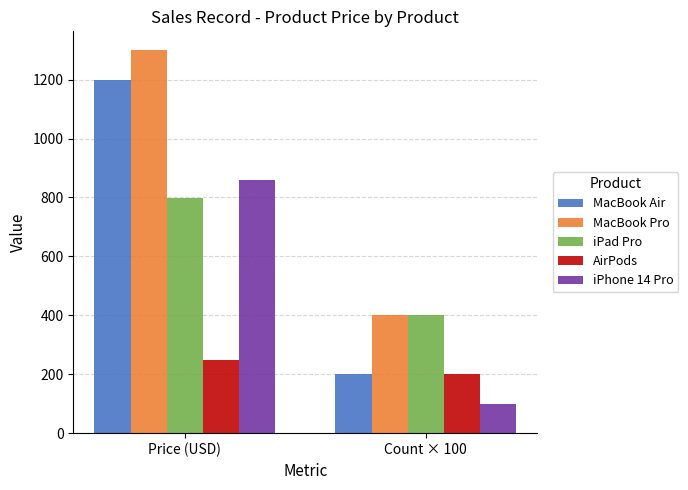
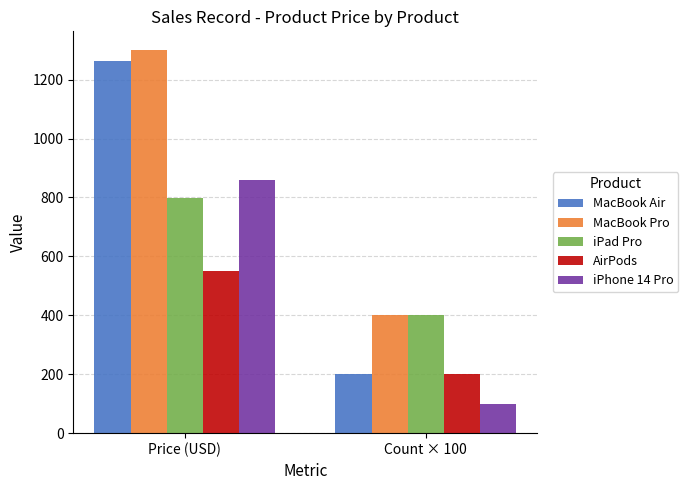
MacBook Air, Price (USD): 1200 -> 1260
AirPods, Price (USD): 250 -> 550
